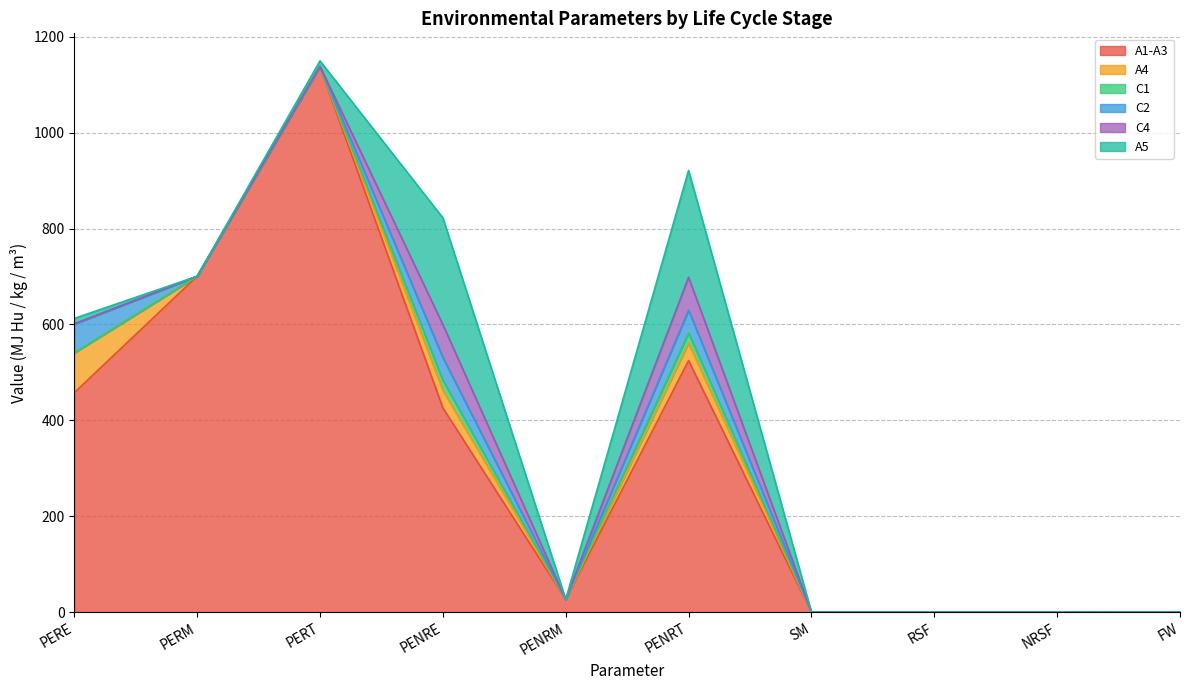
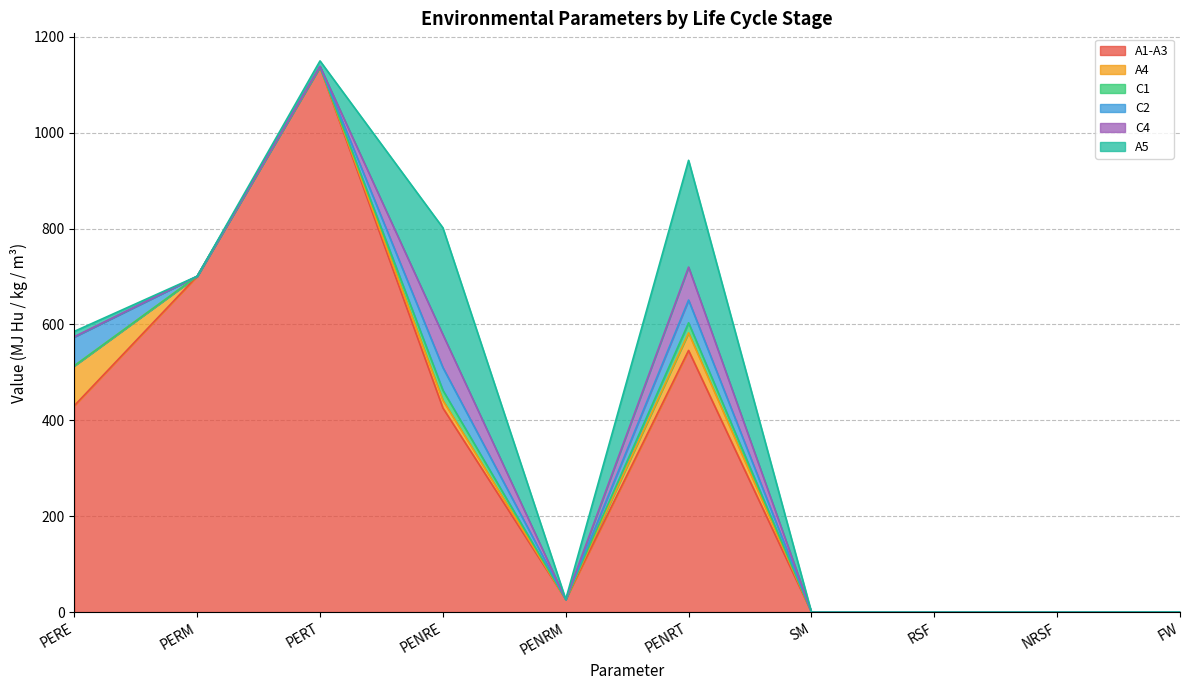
A1-A3, PERE: 460 -> 430
A4, PENRE: 40 -> 20
A1-A3, PENRT: 520 -> 550
